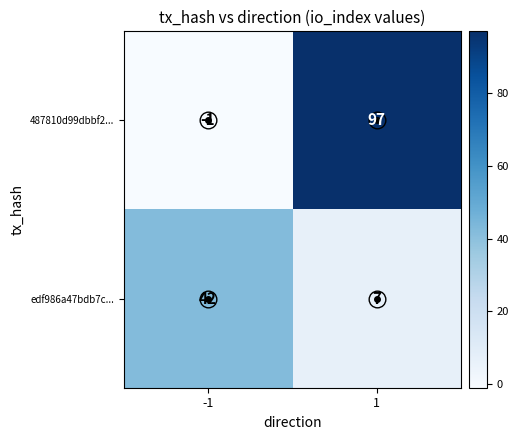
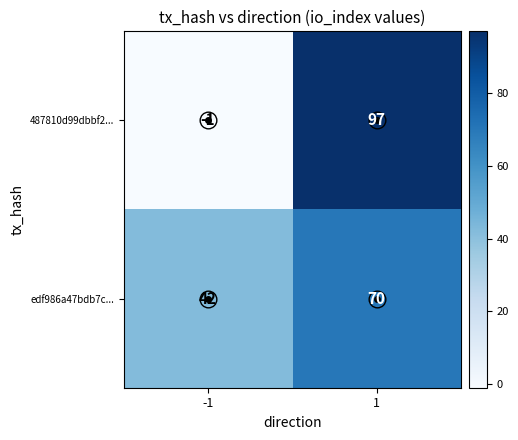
edf986a47bdb7c..., 1: 7 -> 70
